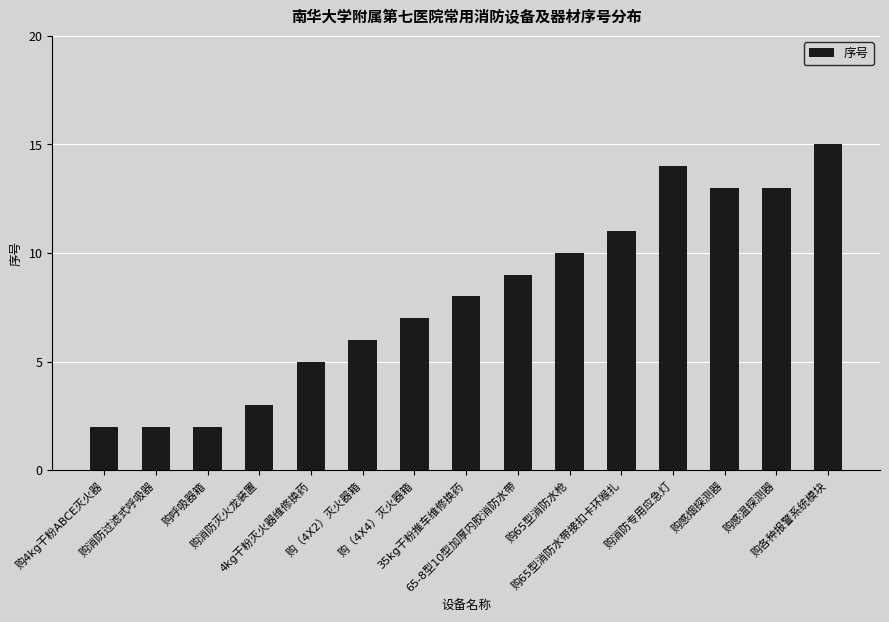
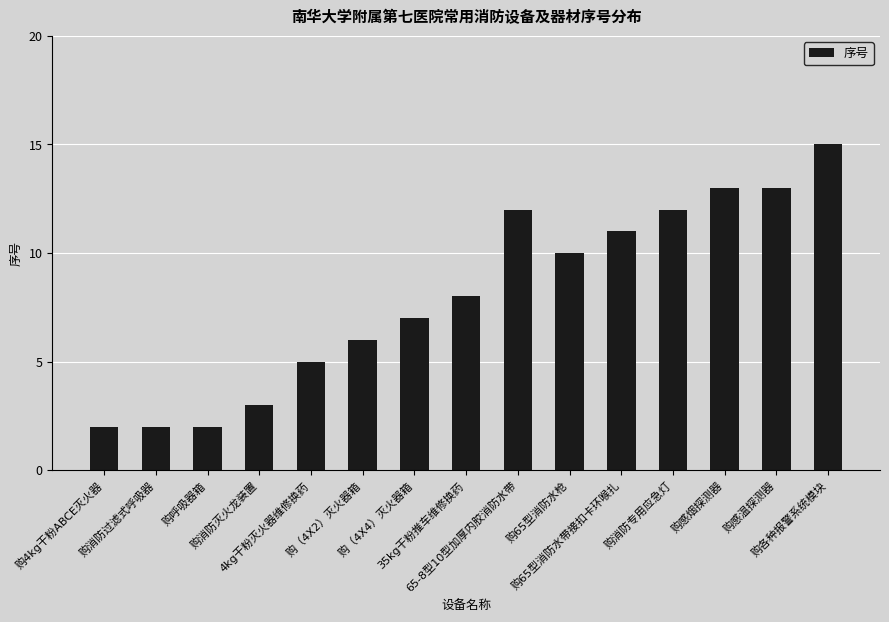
65-8型10型加厚内胶消防水带: 9 -> 12
购消防专用应急灯: 14 -> 12
